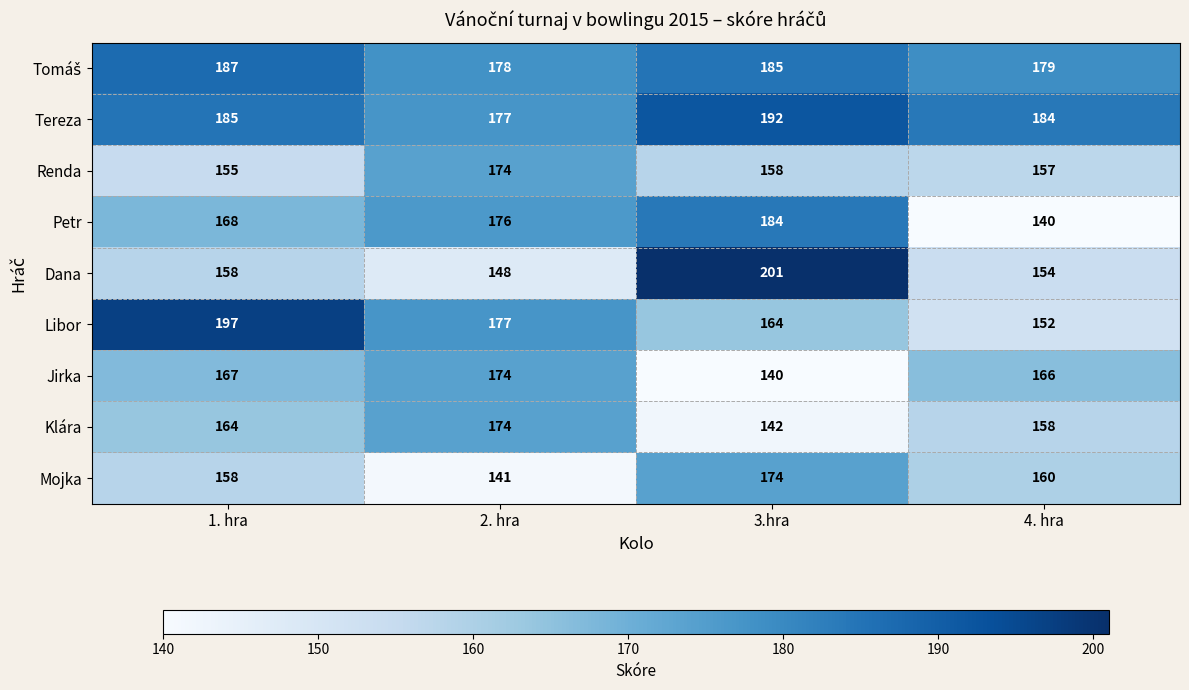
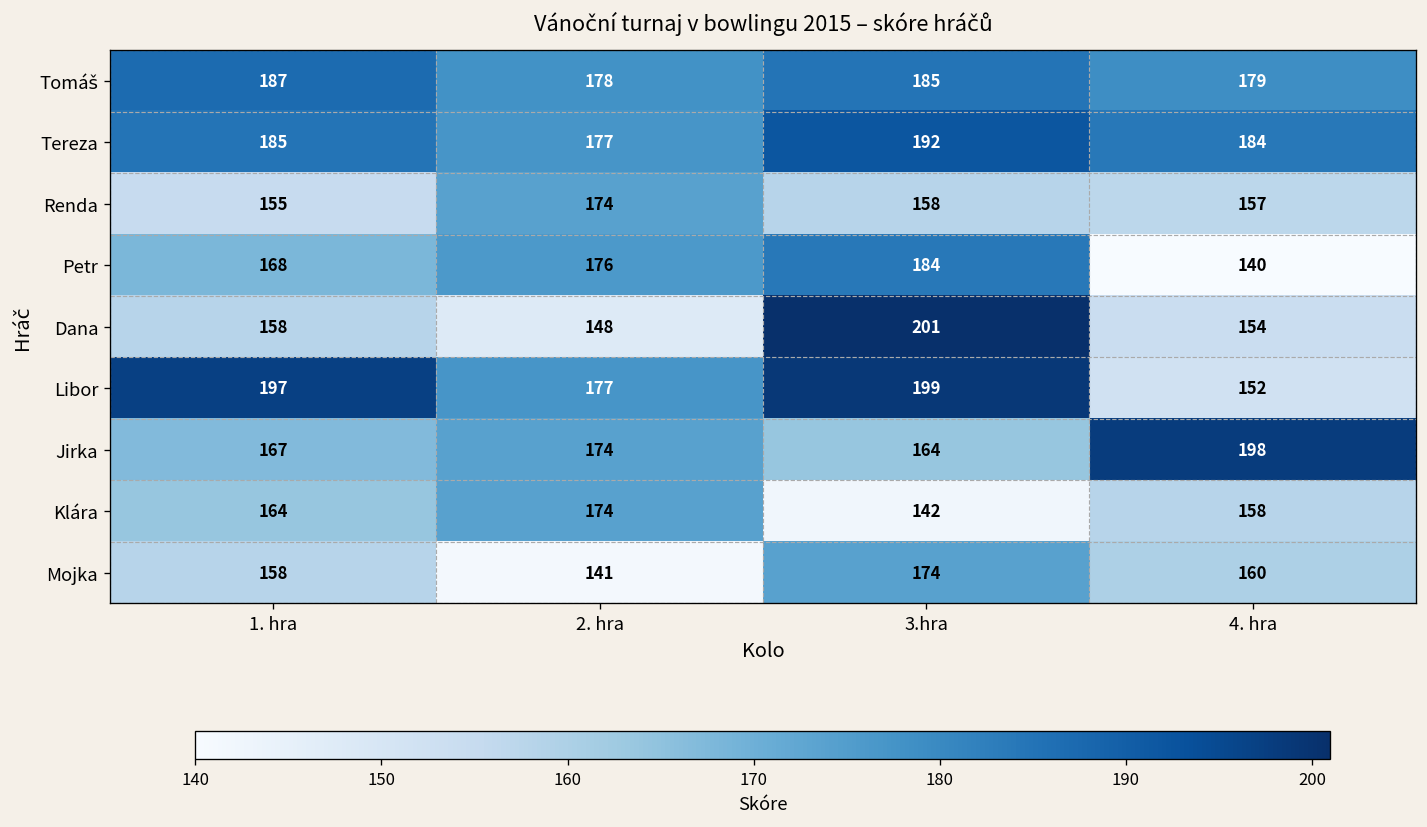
Libor, 3.hra: 164 -> 199
Jirka, 3.hra: 140 -> 164
Jirka, 4. hra: 166 -> 198
